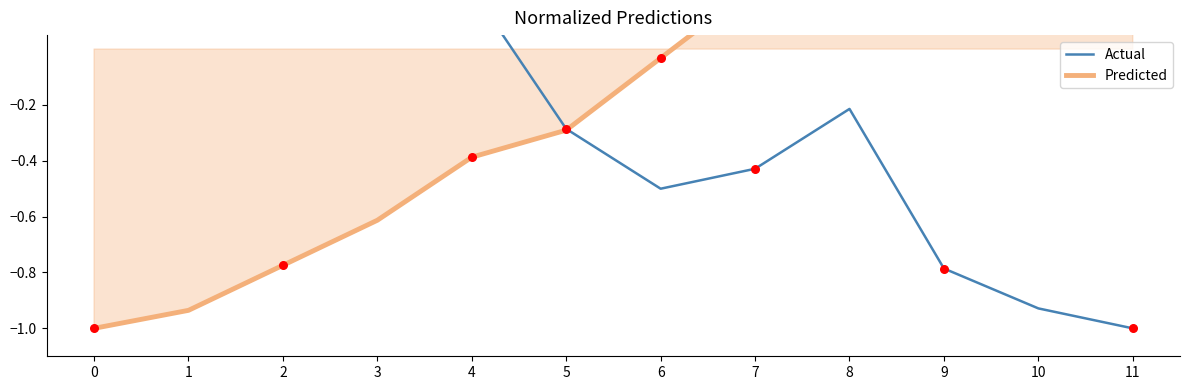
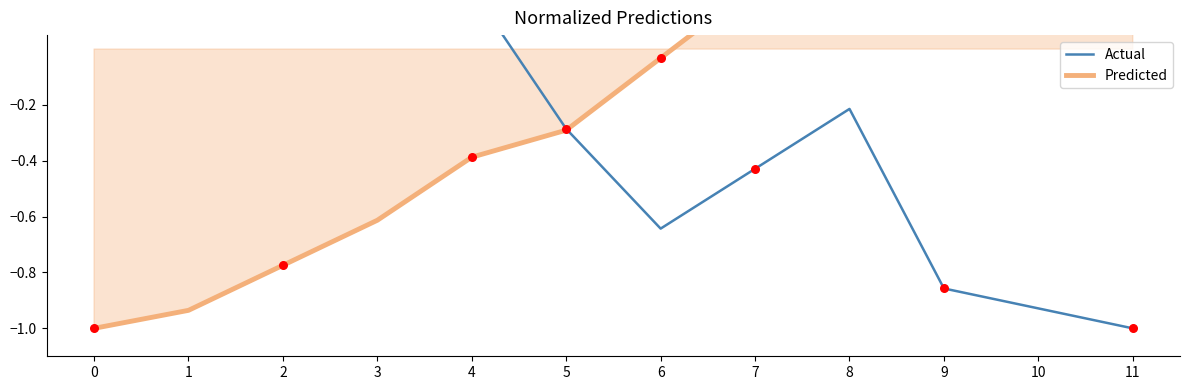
Actual, 6: -0.50 -> -0.64
Actual, 9: -0.79 -> -0.86
